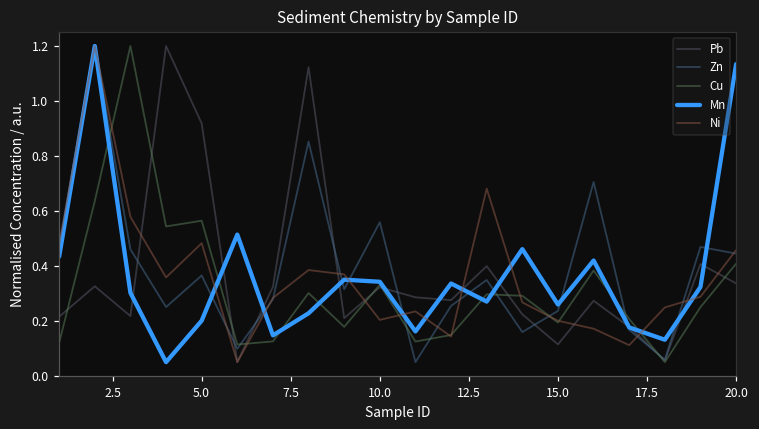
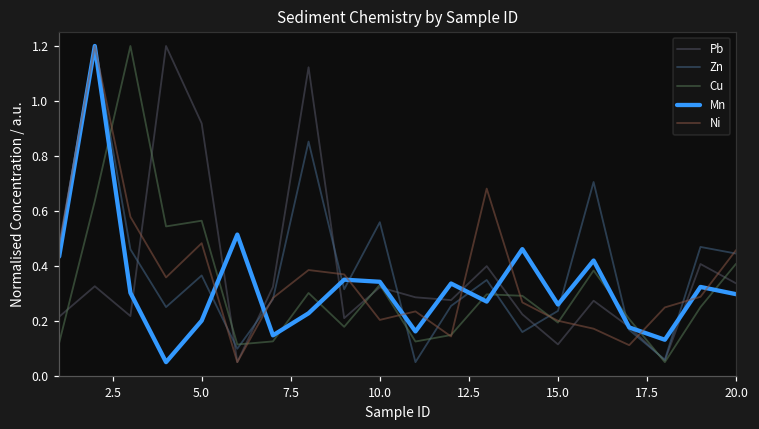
Mn, 20.0: 1.13 -> 0.30
